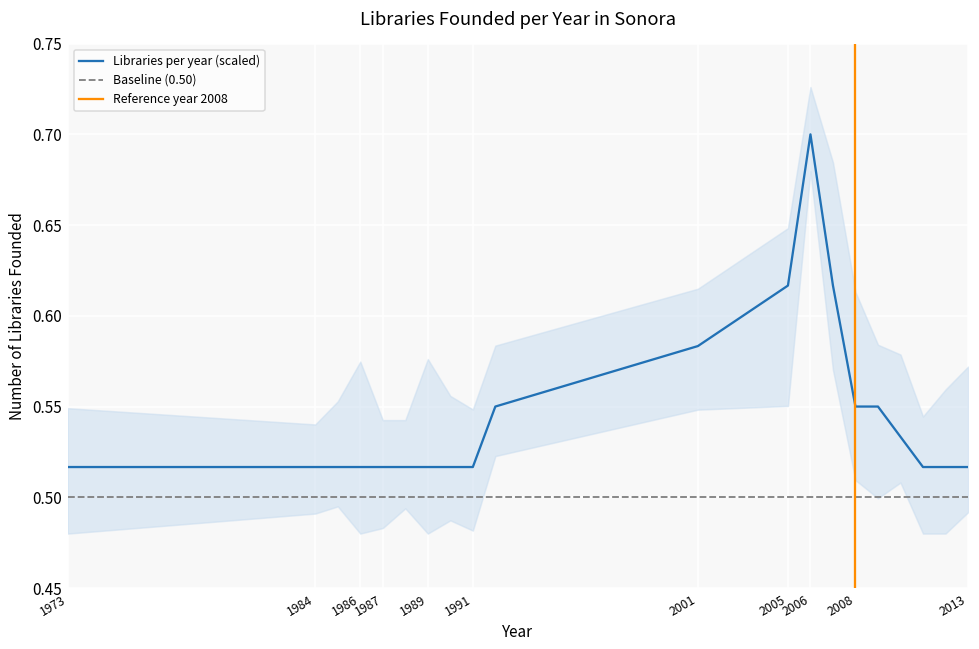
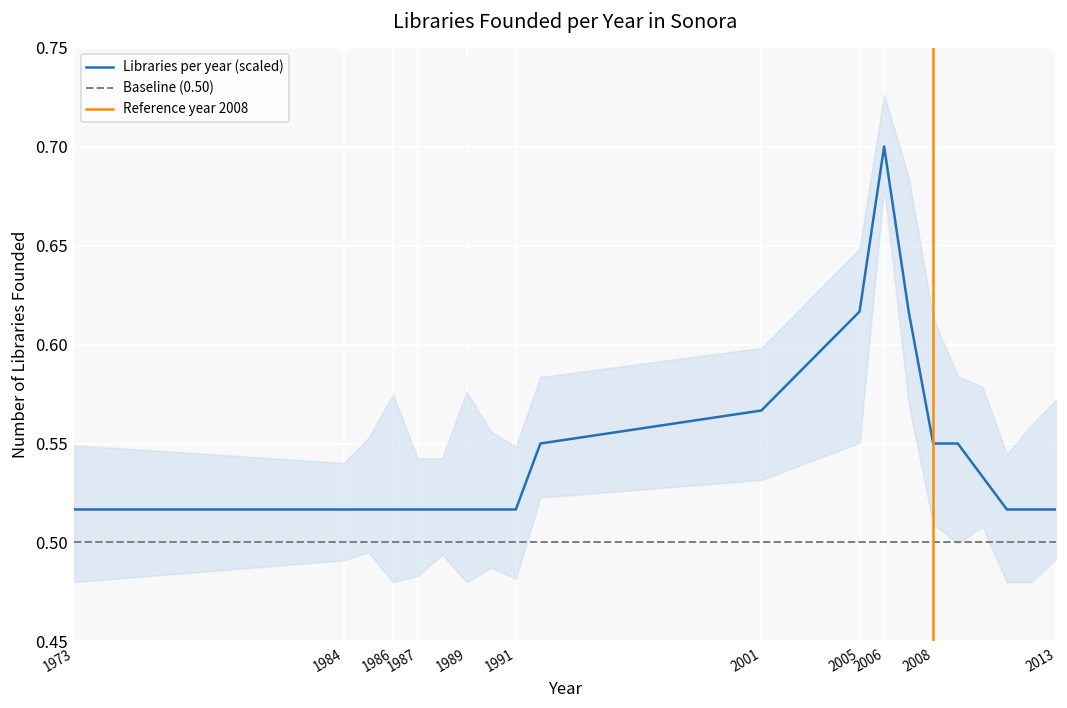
Libraries per year (scaled), 2001: 0.583 -> 0.567
